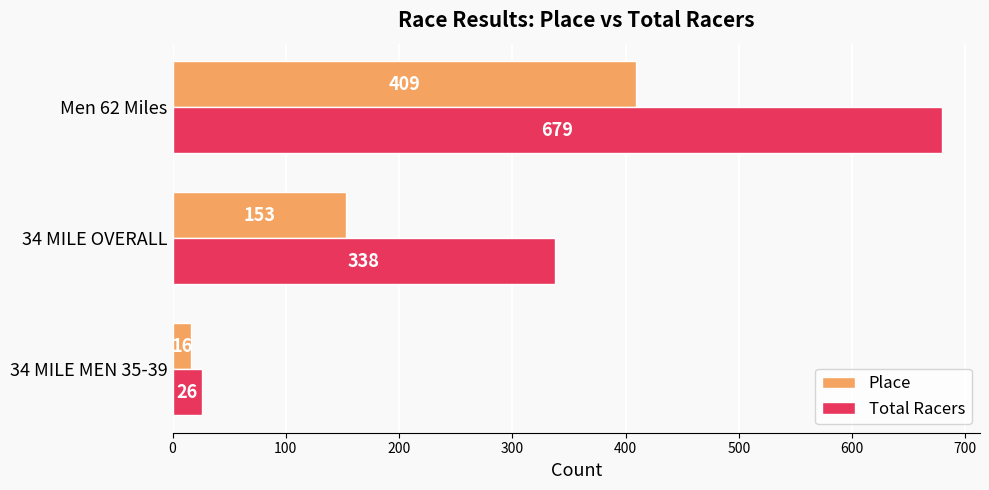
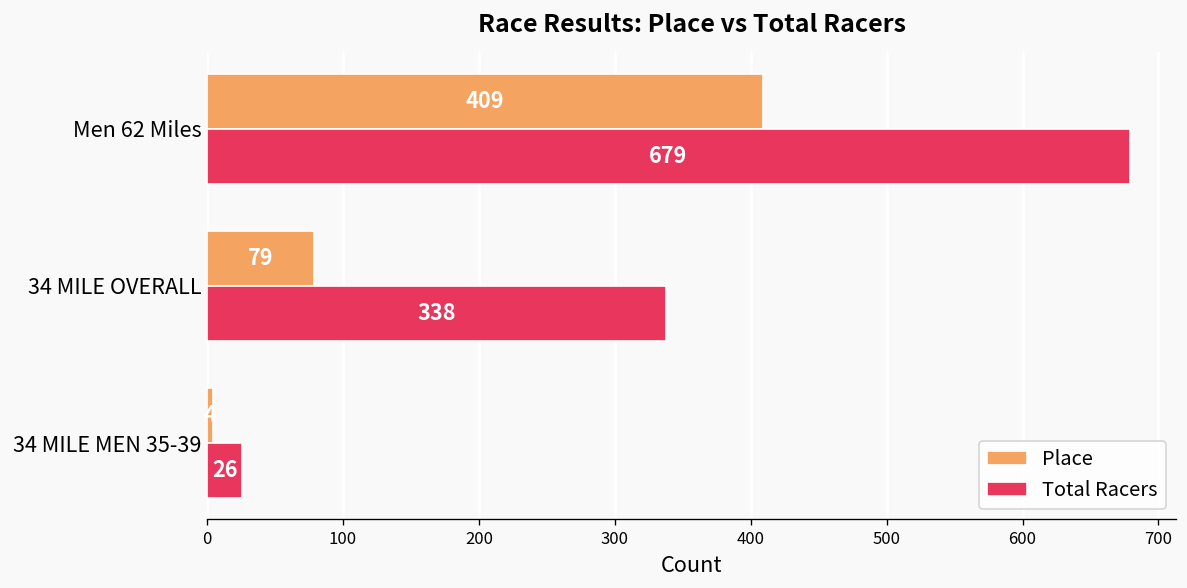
Place, 34 MILE OVERALL: 153 -> 79
Place, 34 MILE MEN 35-39: 16 -> 4
